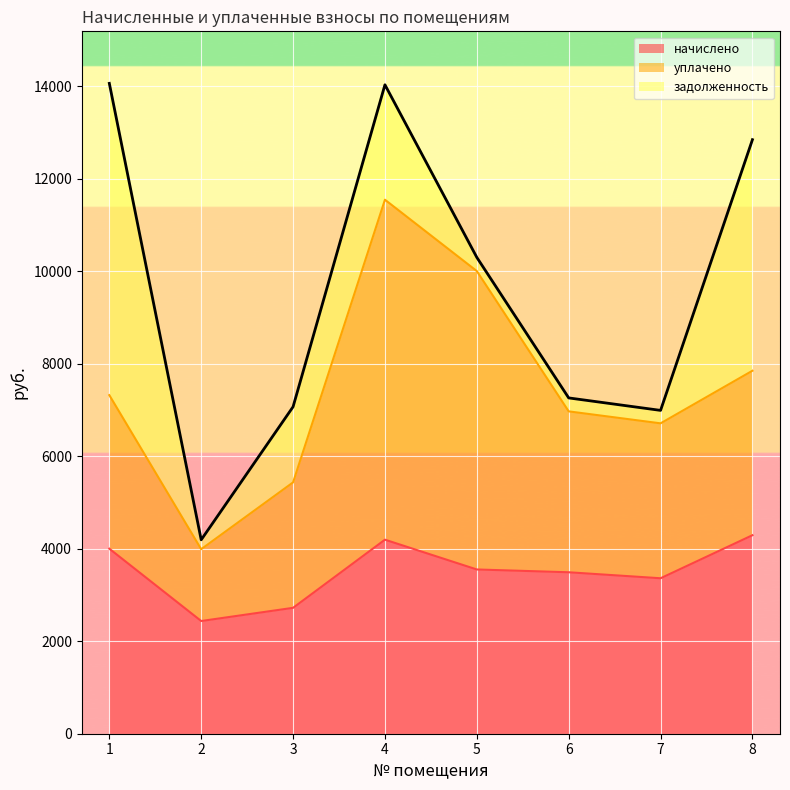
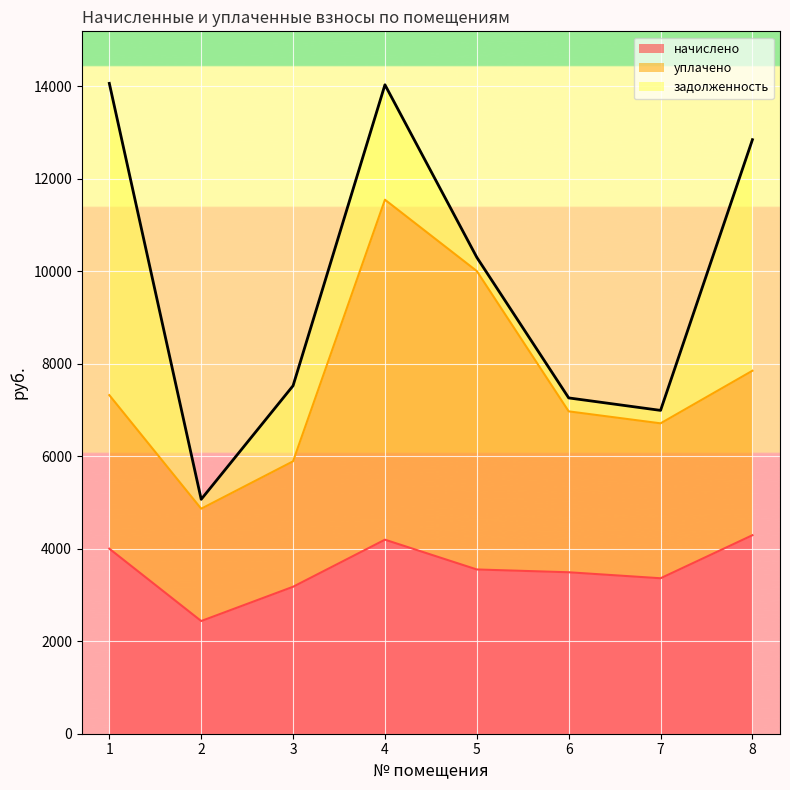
уплачено, 2: 1600 -> 2400
начислено, 3: 2700 -> 3200
